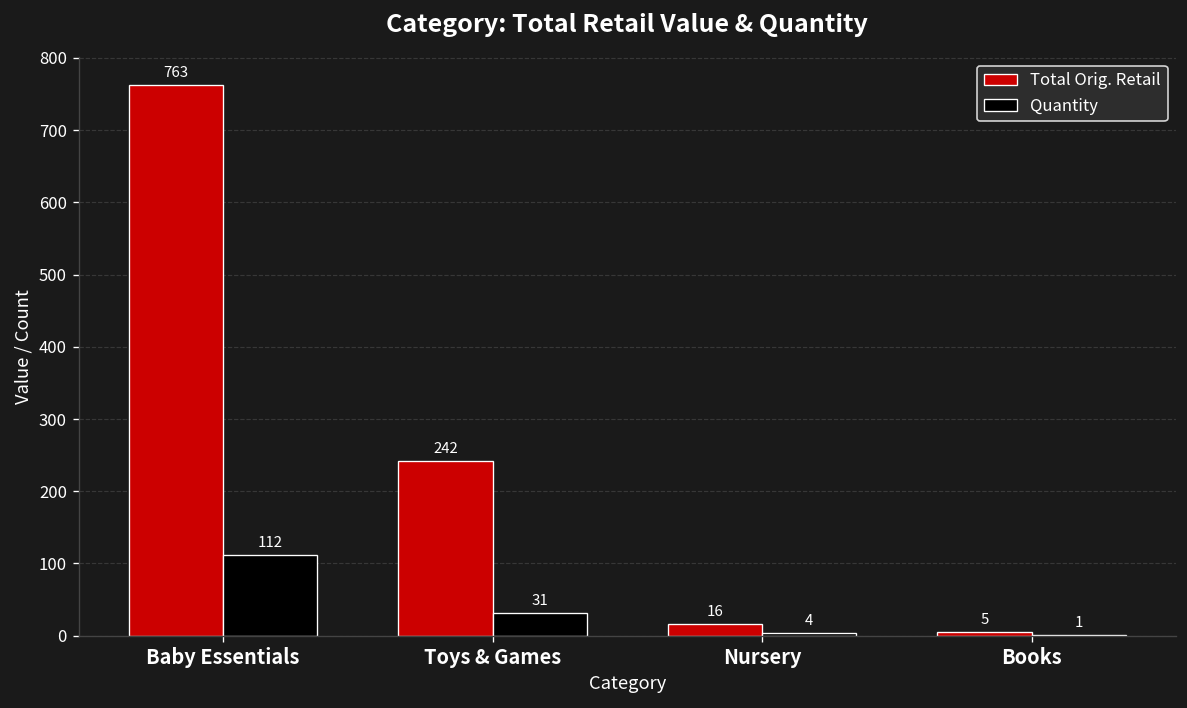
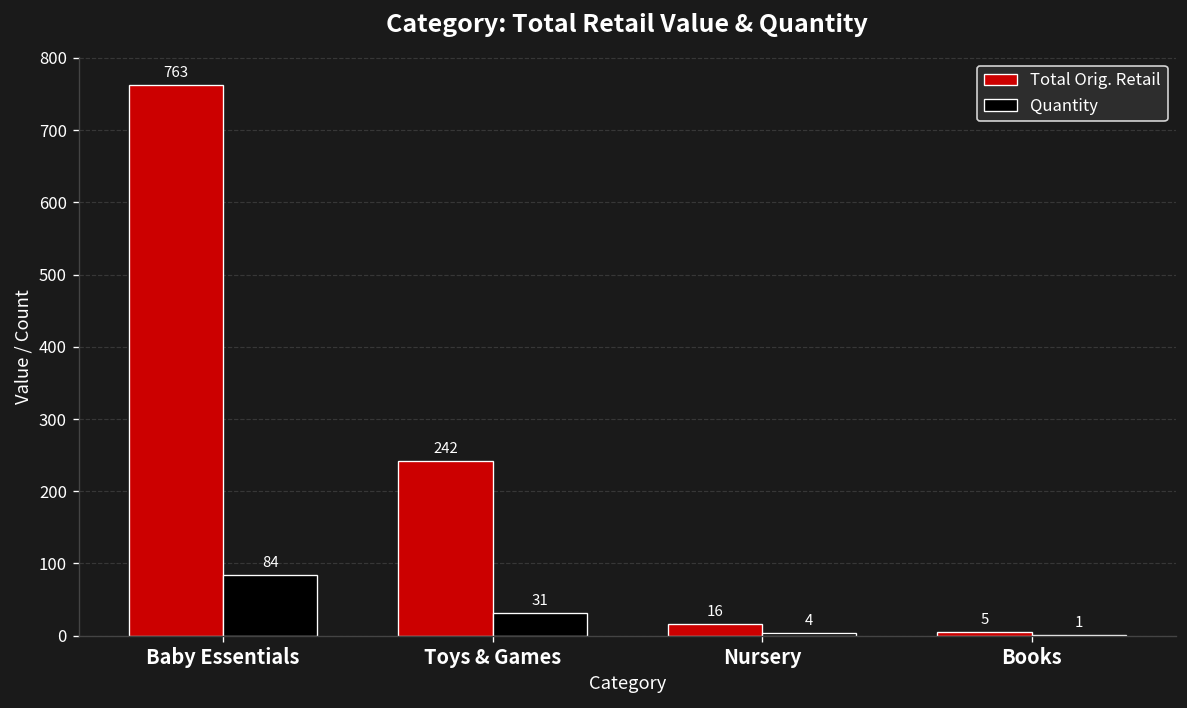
Quantity, Baby Essentials: 112 -> 84
